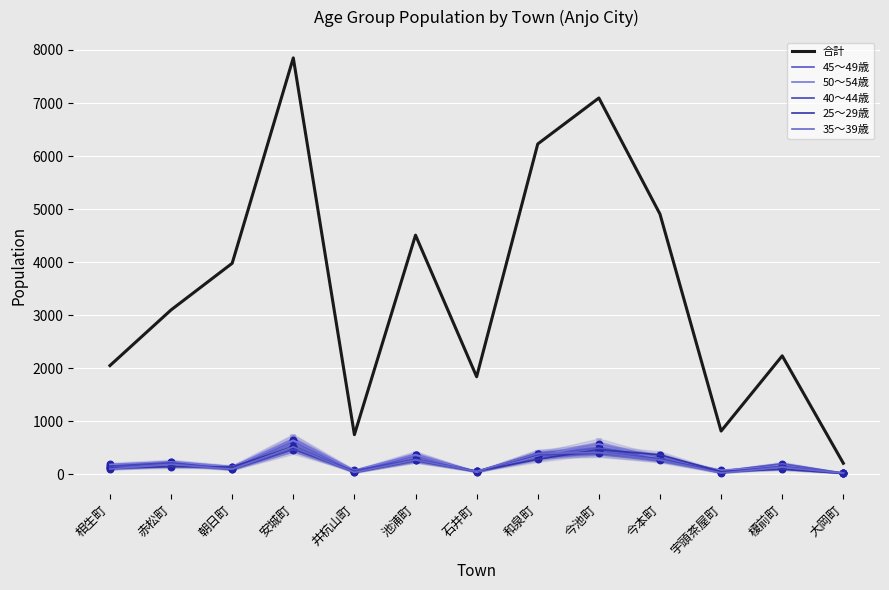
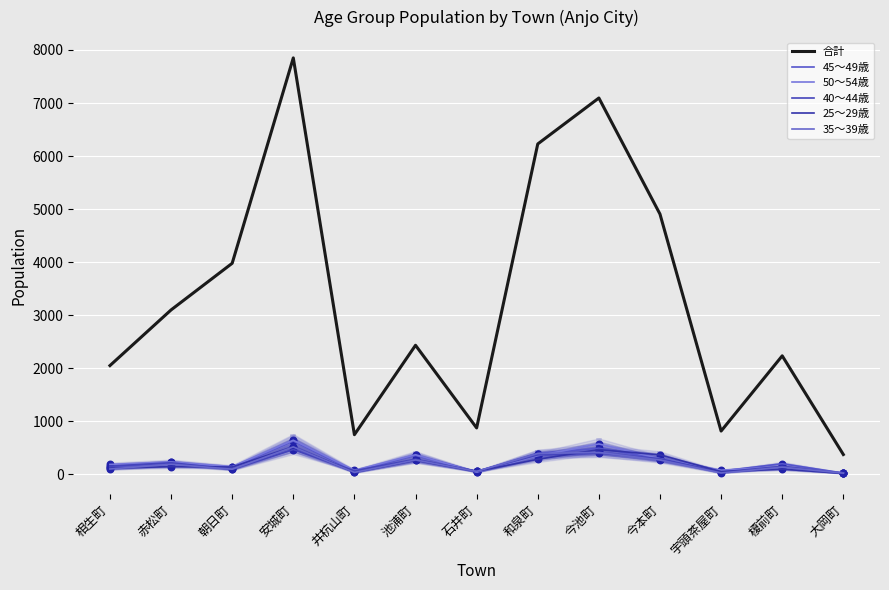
合計, 池浦町: 4500 -> 2400
合計, 石井町: 1800 -> 900
合計, 大岡町: 200 -> 400
